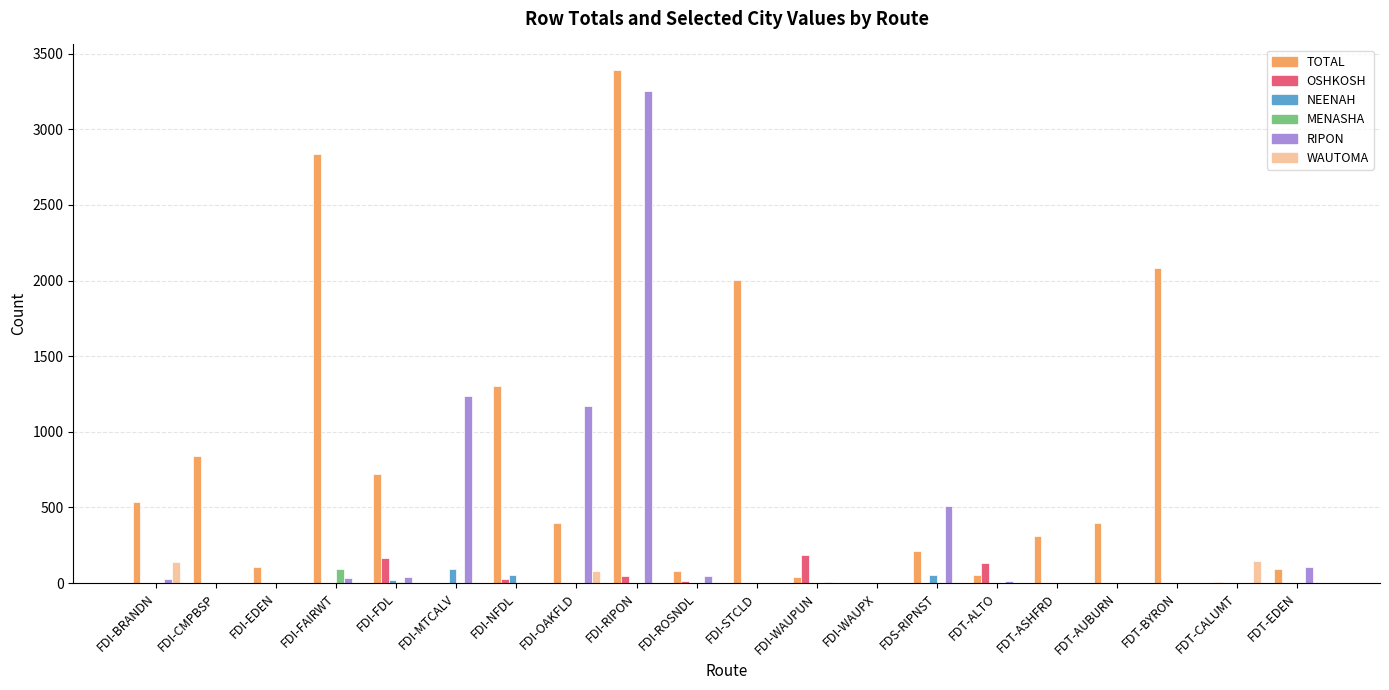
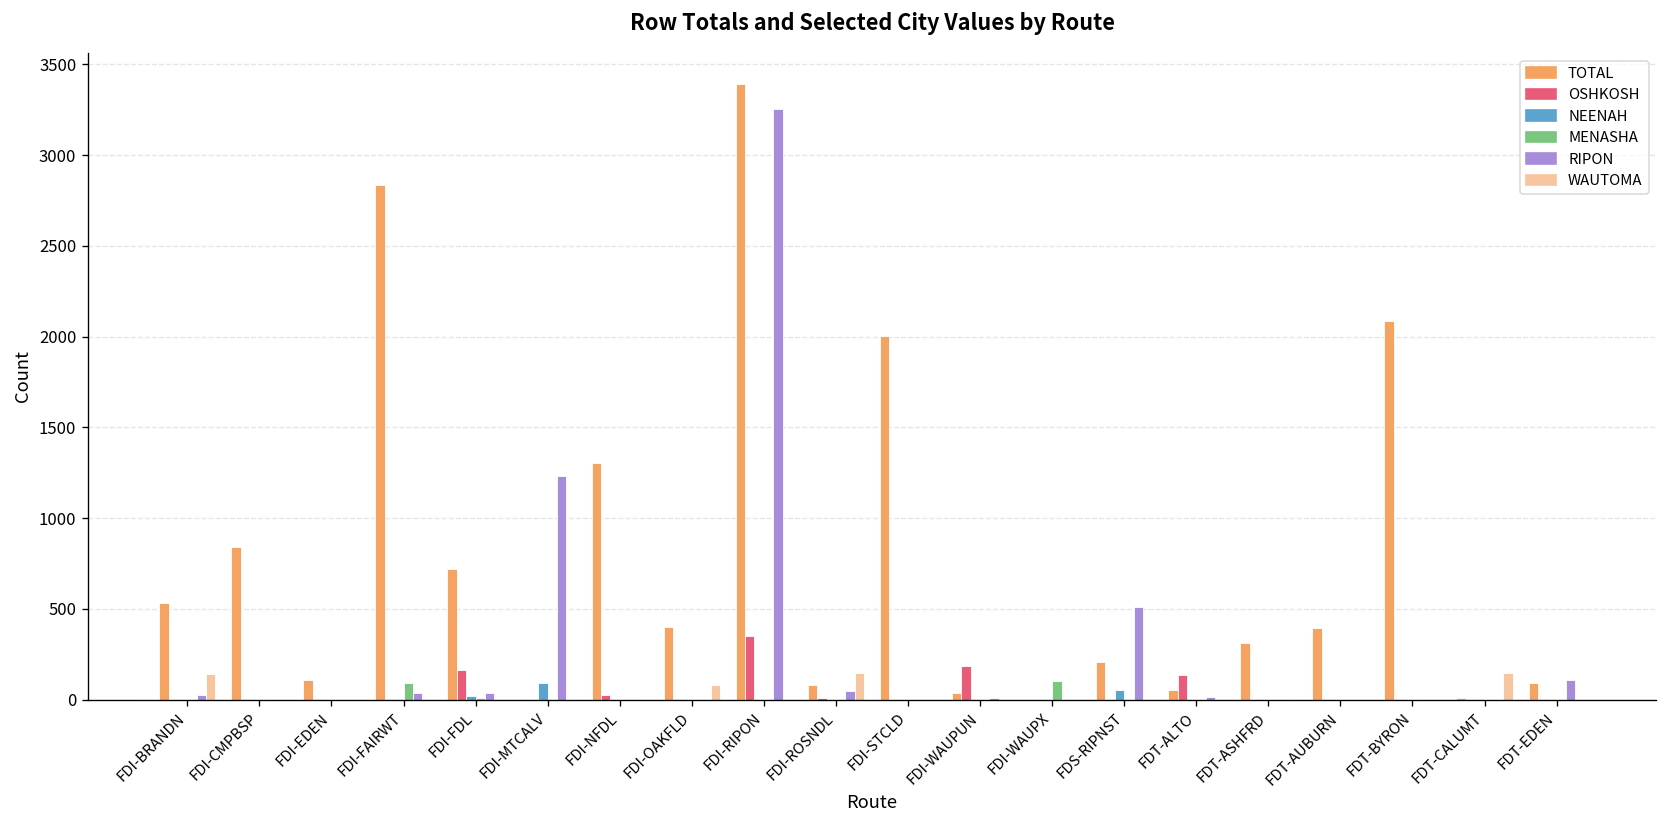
NEENAH, FDI-NFDL: 60 -> 0
RIPON, FDI-OAKFLD: 1170 -> 0
OSHKOSH, FDI-RIPON: 50 -> 350
WAUTOMA, FDI-ROSNDL: 0 -> 150
MENASHA, FDI-WAUPX: 0 -> 100
